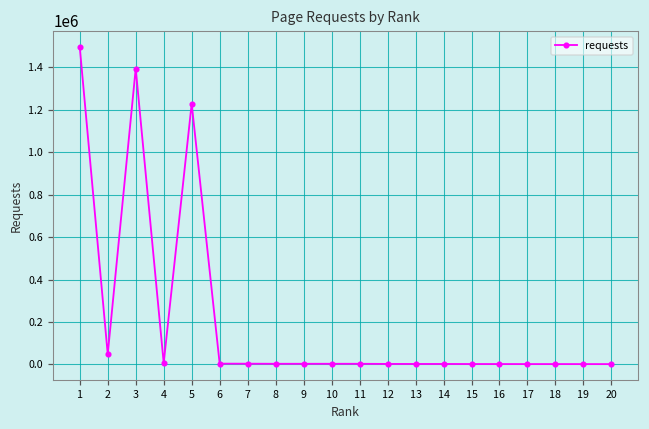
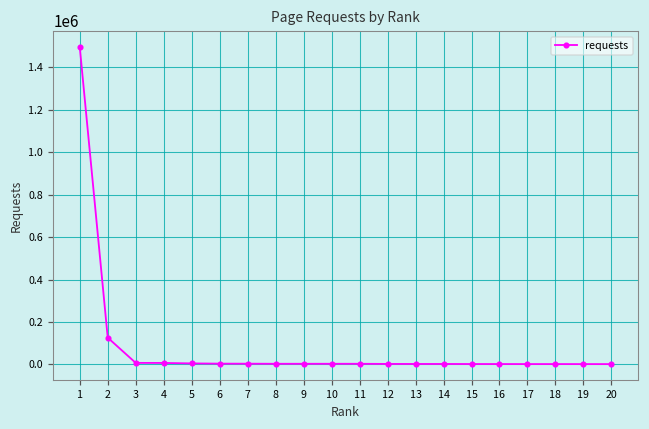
2: 50000 -> 130000
3: 1390000 -> 10000
5: 1230000 -> 0
